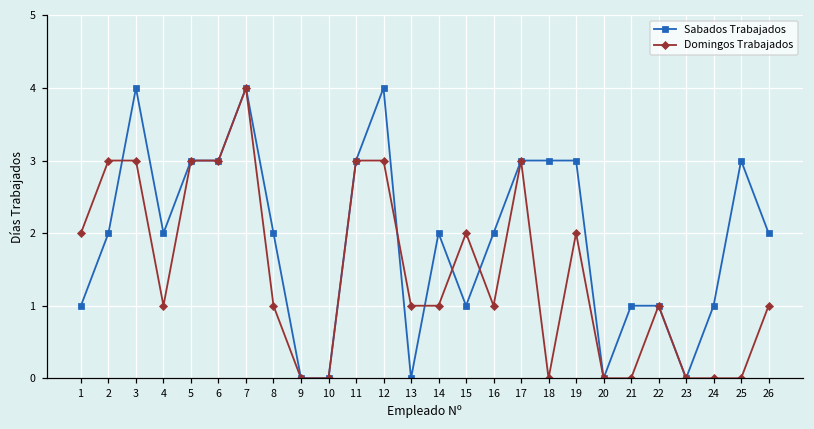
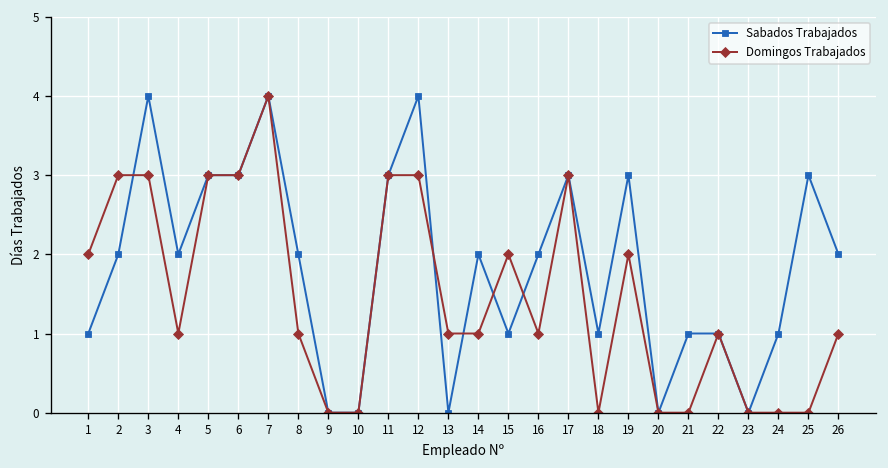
Sabados Trabajados, 18: 3 -> 1
